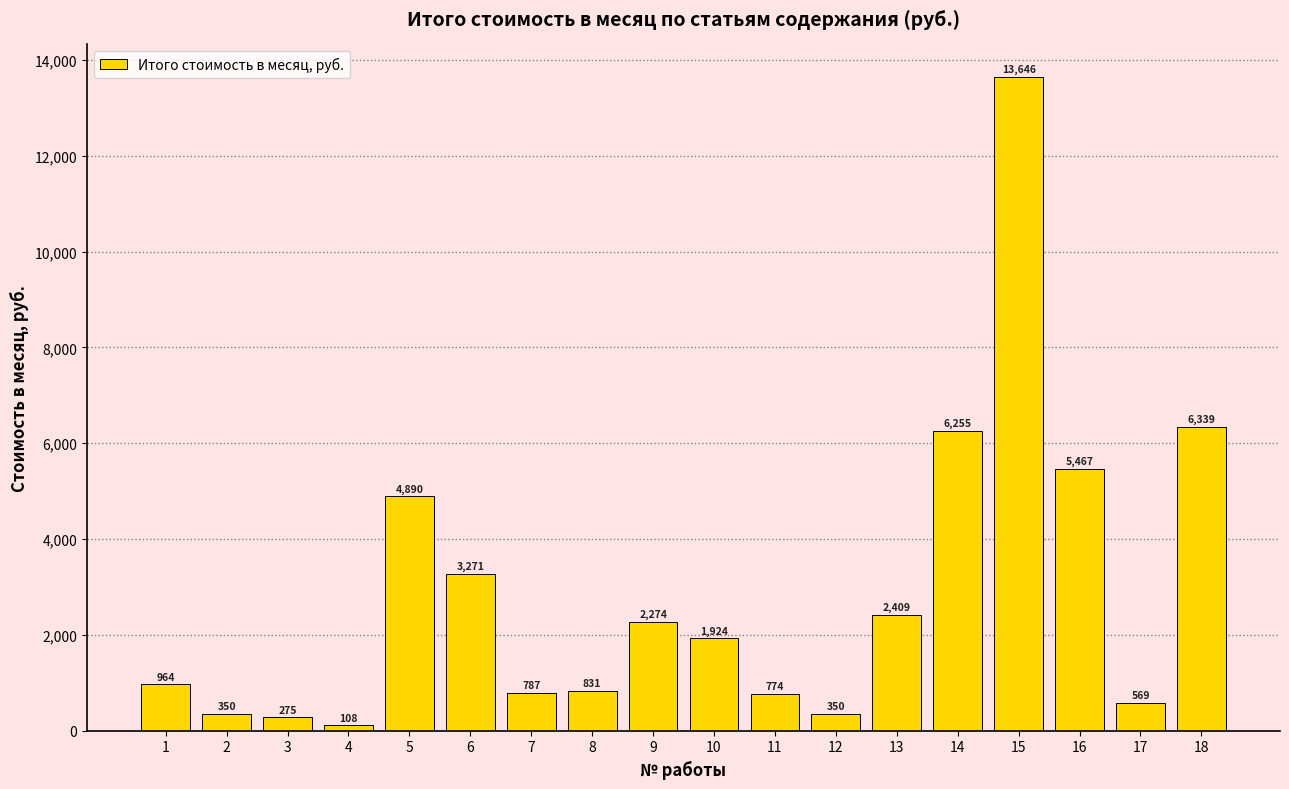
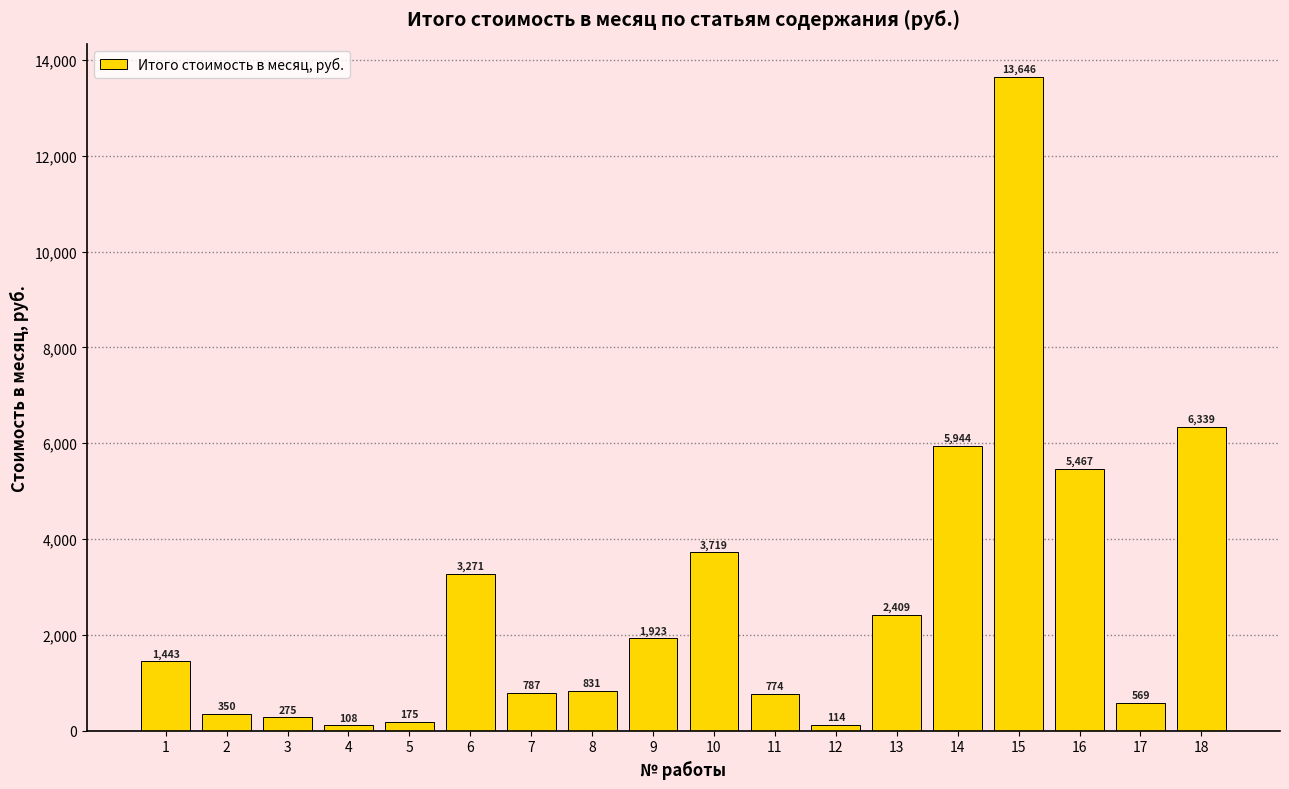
1: 964 -> 1,443
5: 4,890 -> 175
9: 2,274 -> 1,923
10: 1,924 -> 3,719
12: 350 -> 114
14: 6,255 -> 5,944
